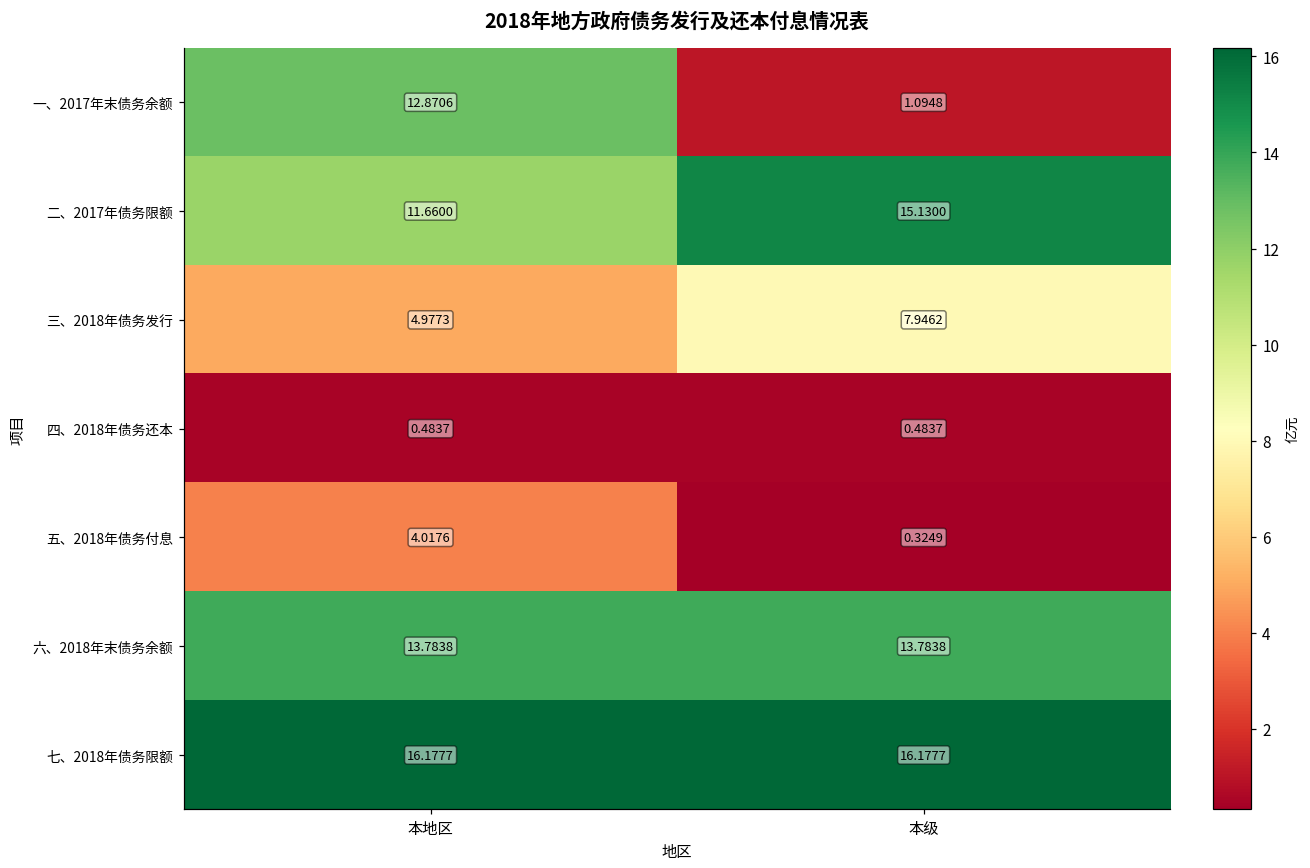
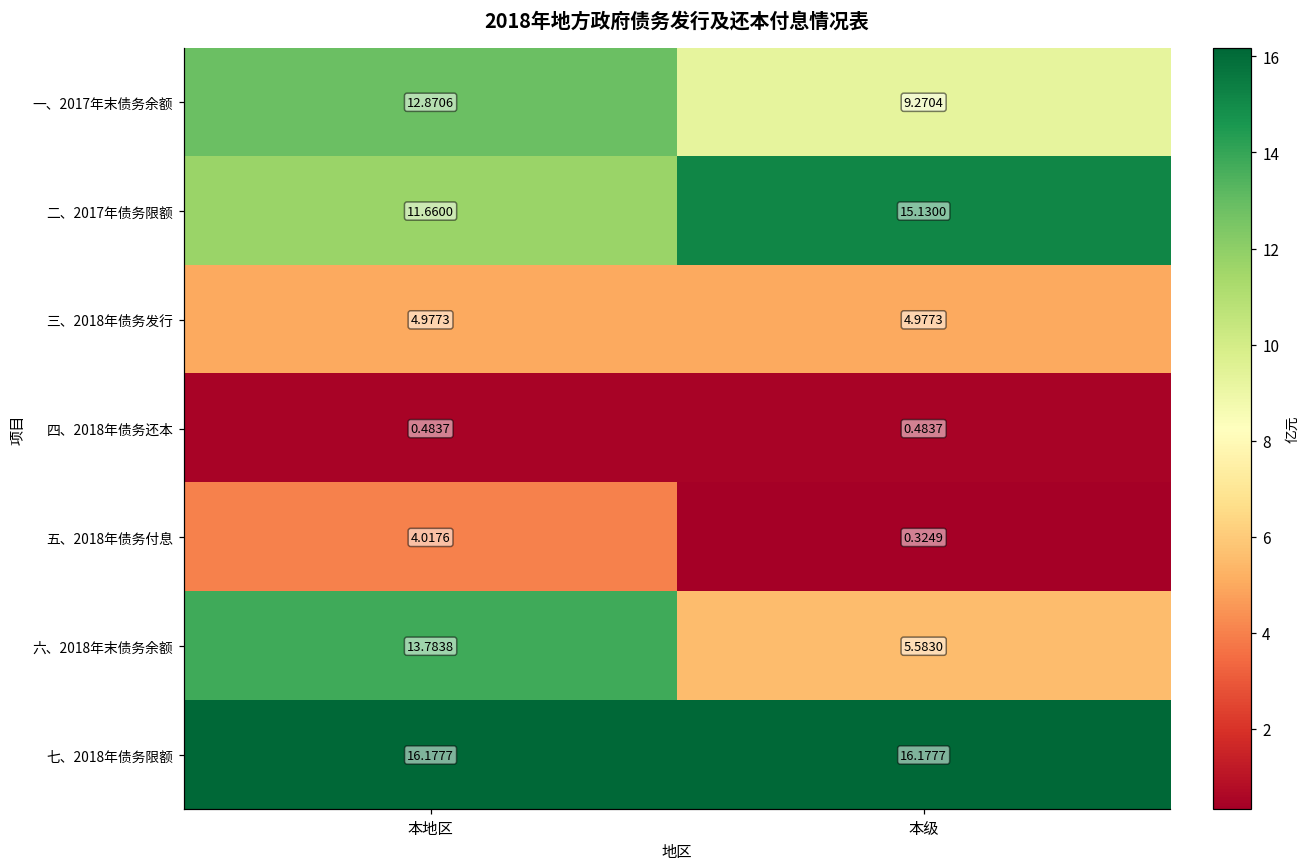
一、2017年末债务余额, 本级: 1.0948 -> 9.2704
三、2018年债务发行, 本级: 7.9462 -> 4.9773
六、2018年末债务余额, 本级: 13.7838 -> 5.5830
